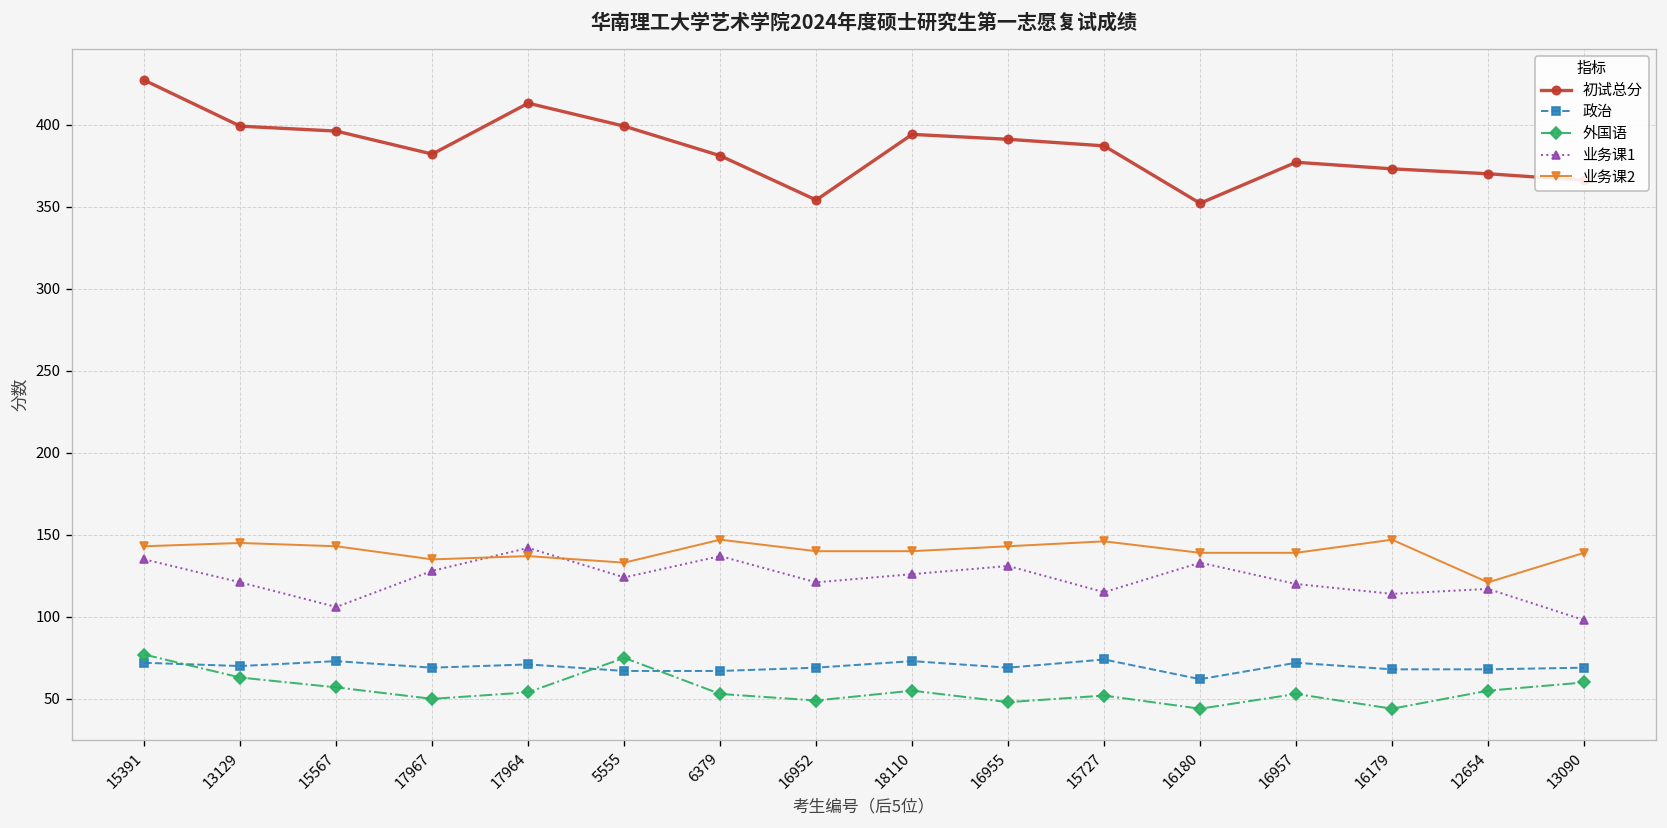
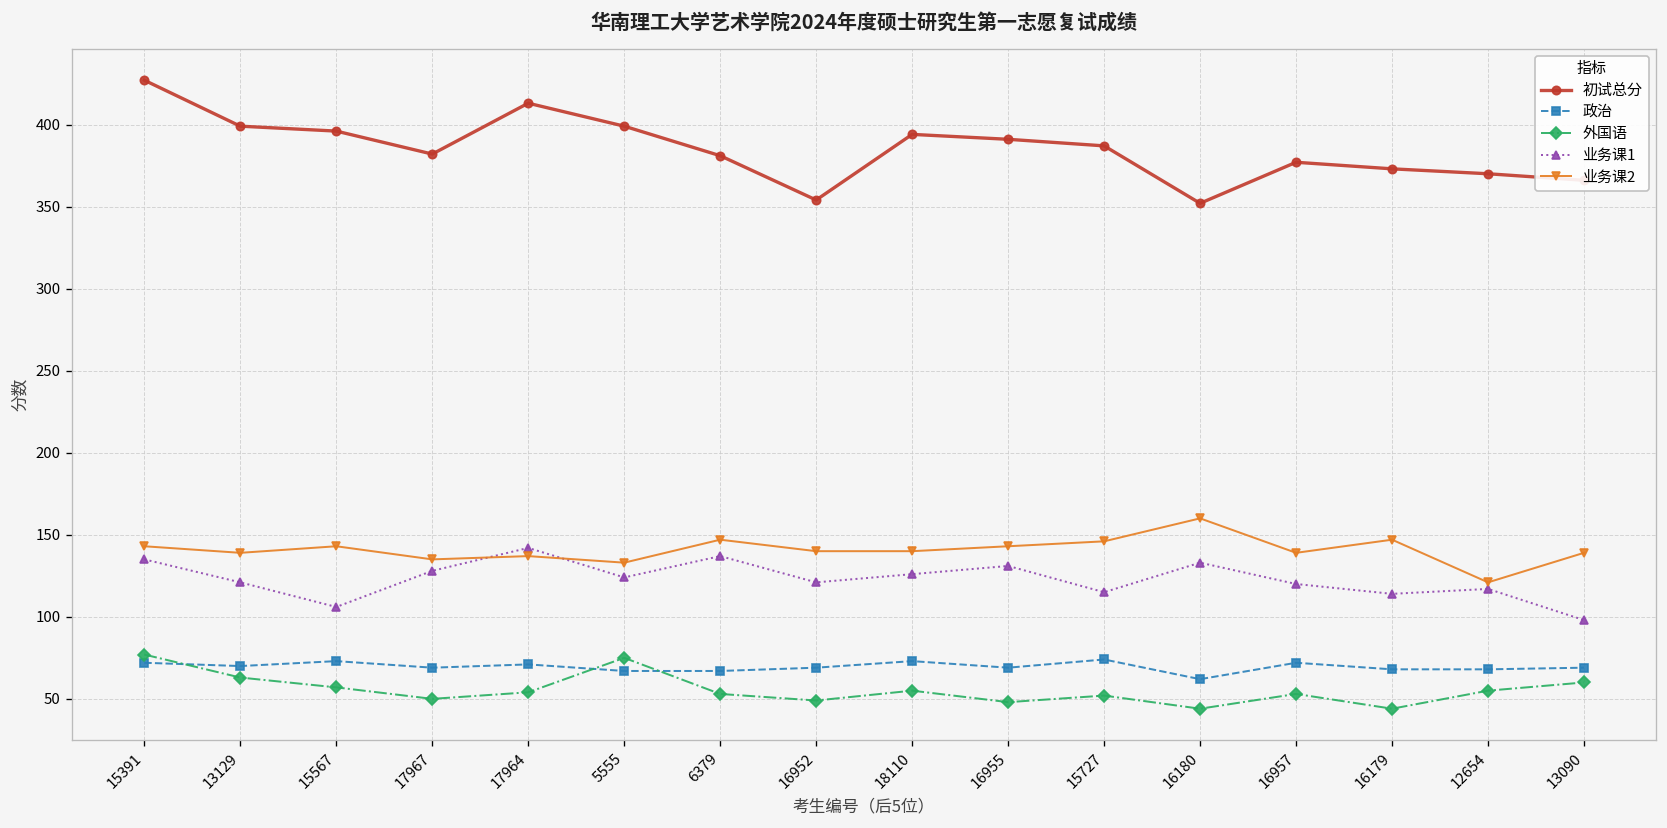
业务课2, 13129: 145 -> 139
业务课2, 16180: 139 -> 160
